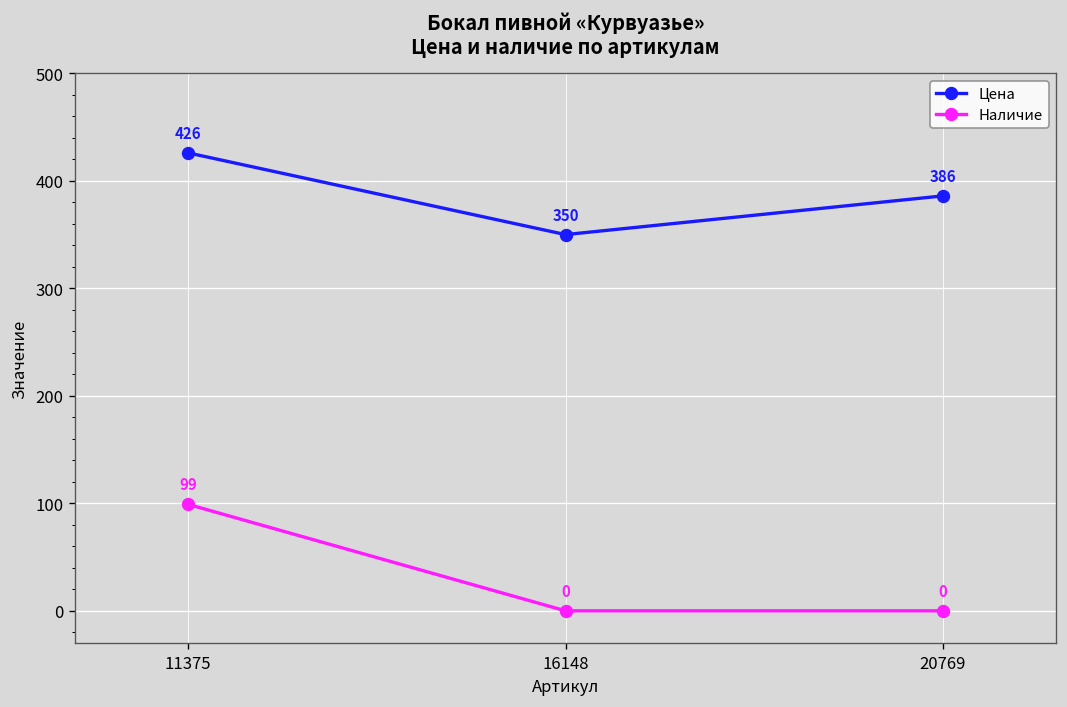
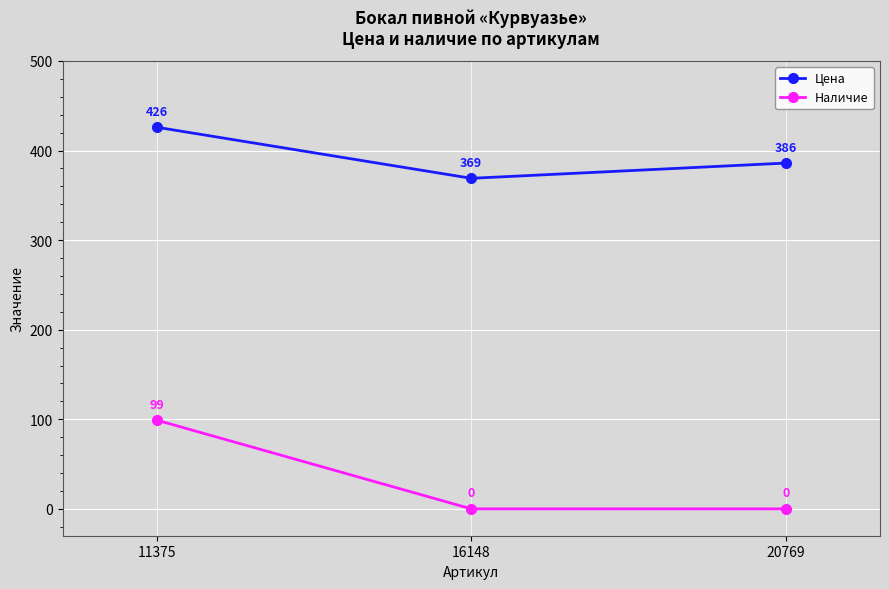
Цена, 16148: 350 -> 369
